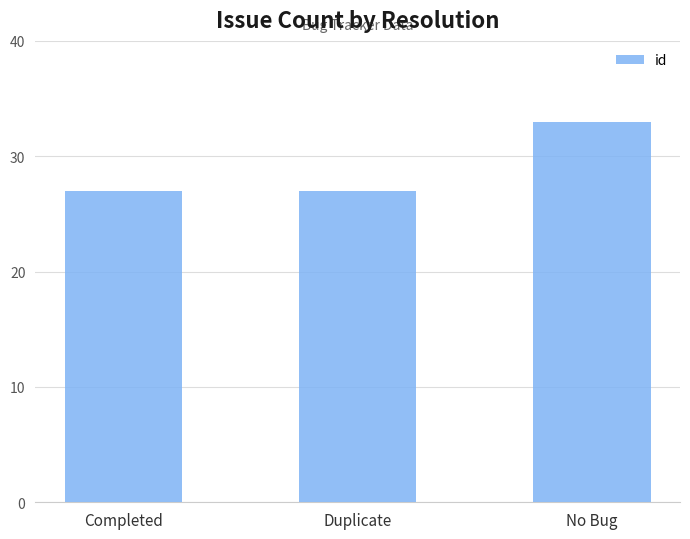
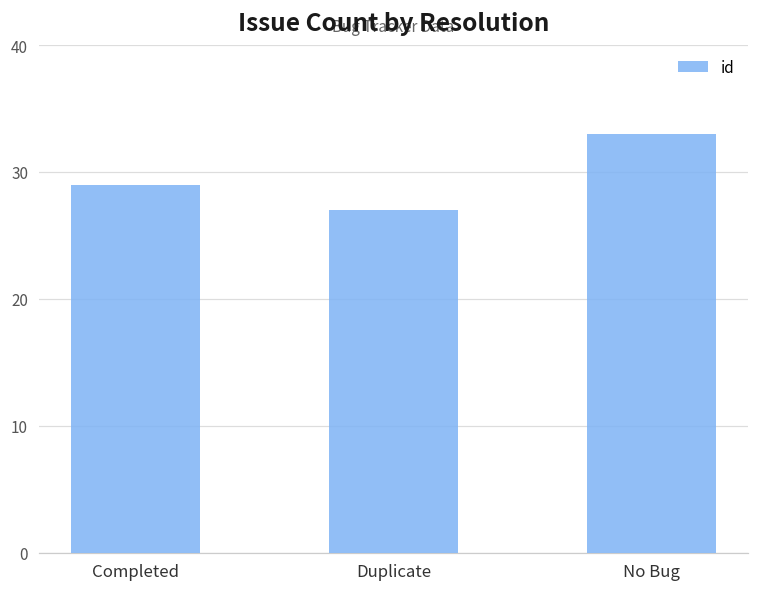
Completed: 27 -> 29
